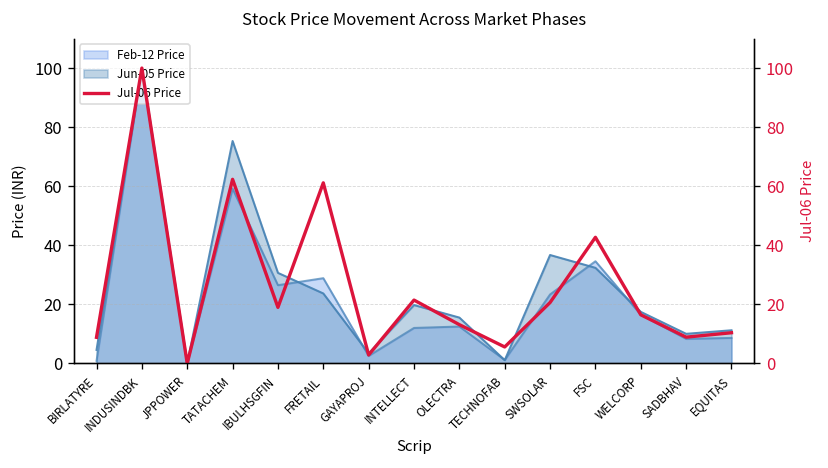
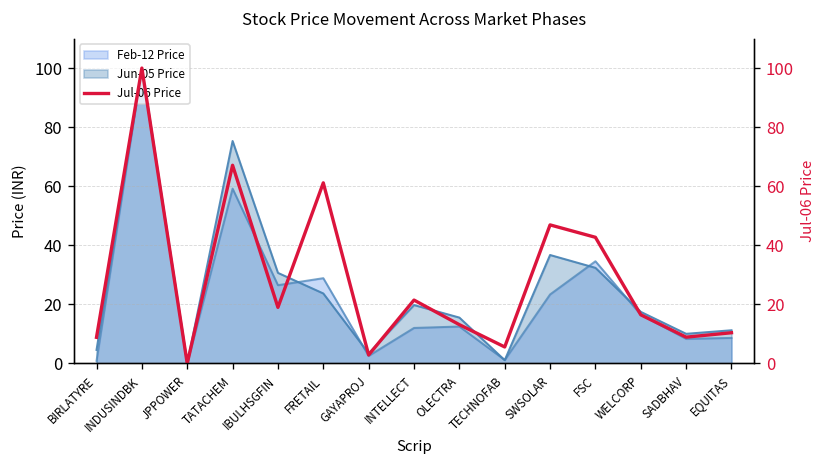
Jul-06 Price, TATACHEM: 62 -> 67
Jul-06 Price, SWSOLAR: 21 -> 47
